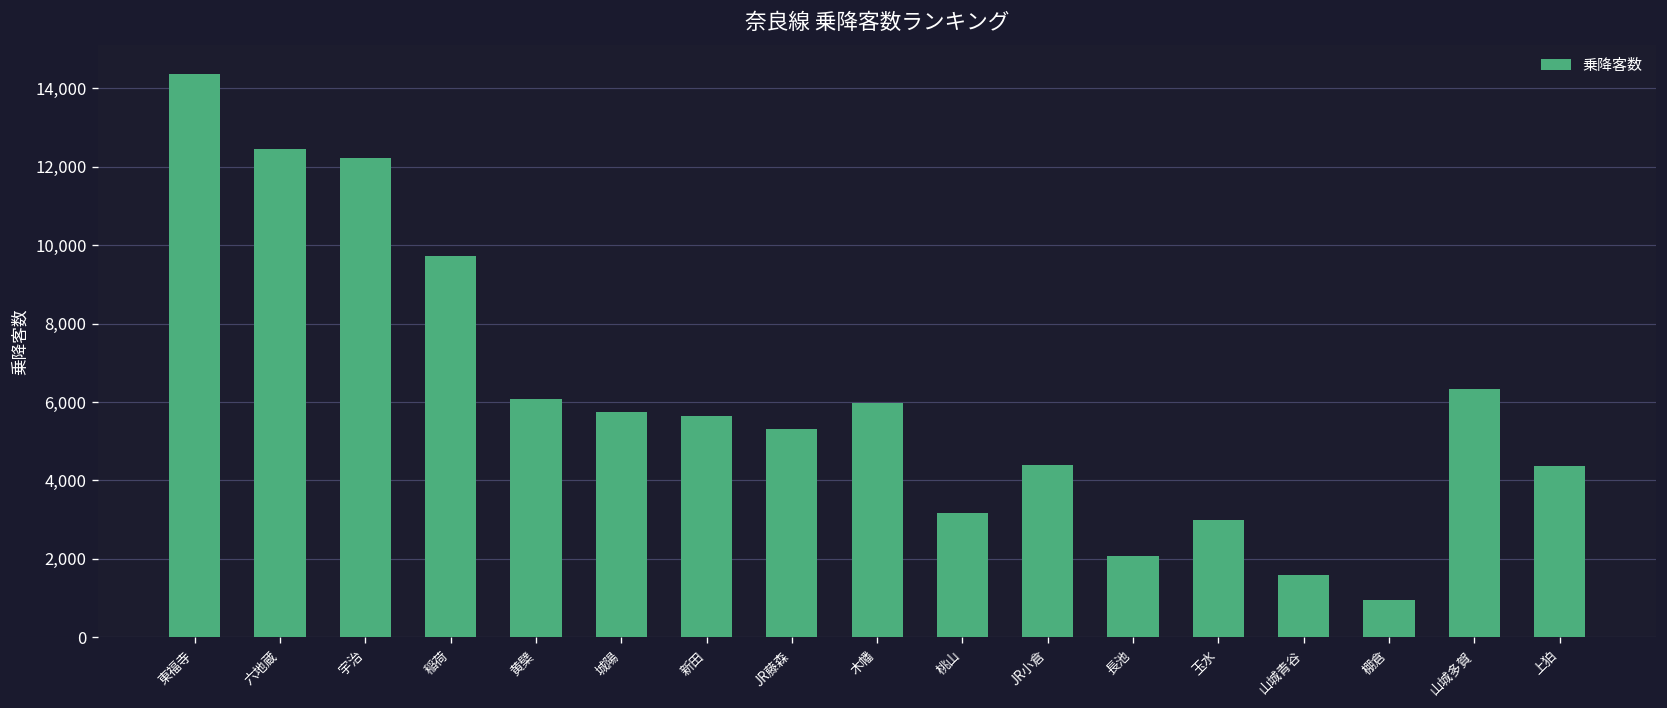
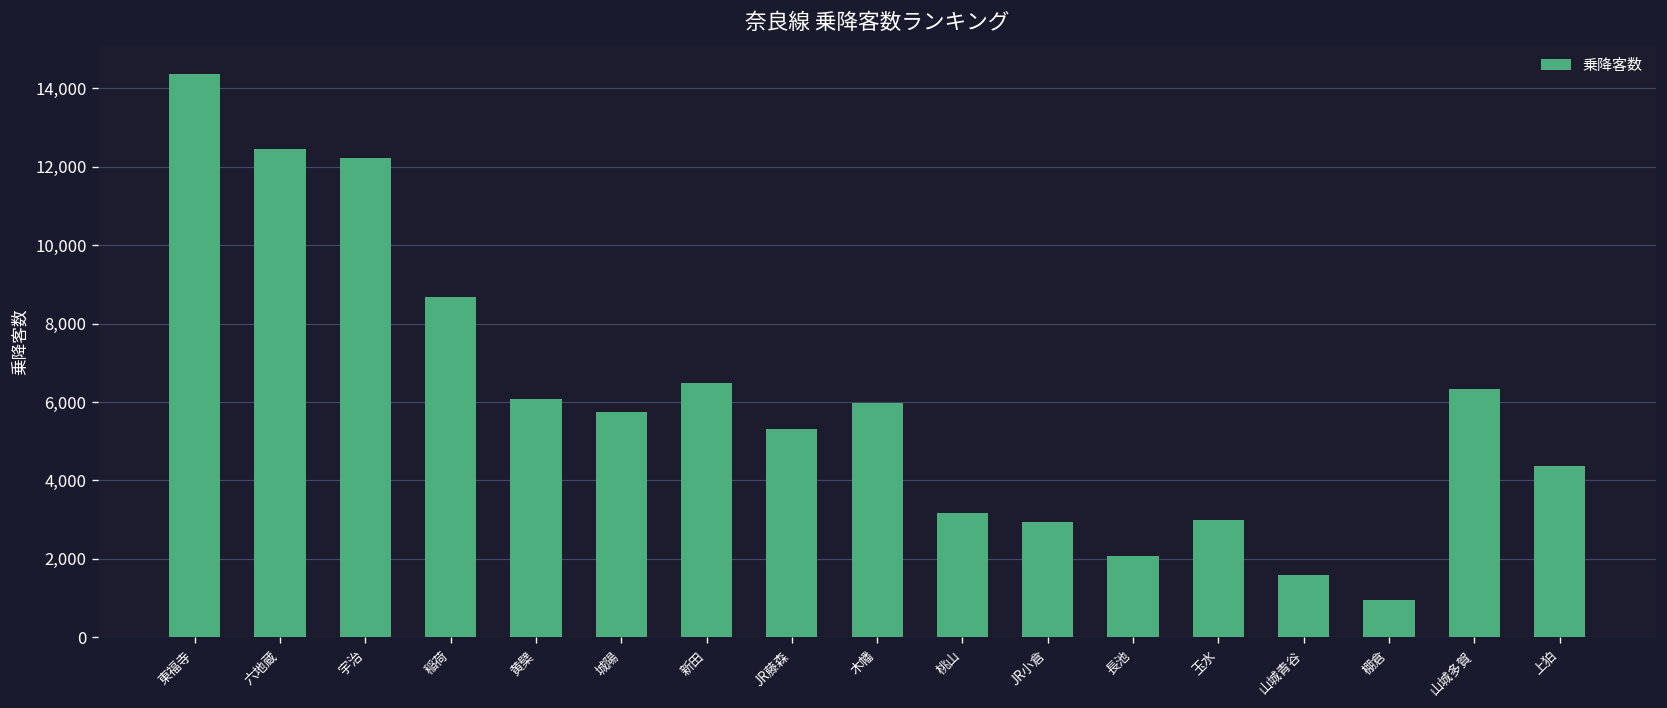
稲荷: 9,700 -> 8,700
新田: 5,600 -> 6,500
JR小倉: 4,400 -> 2,900
